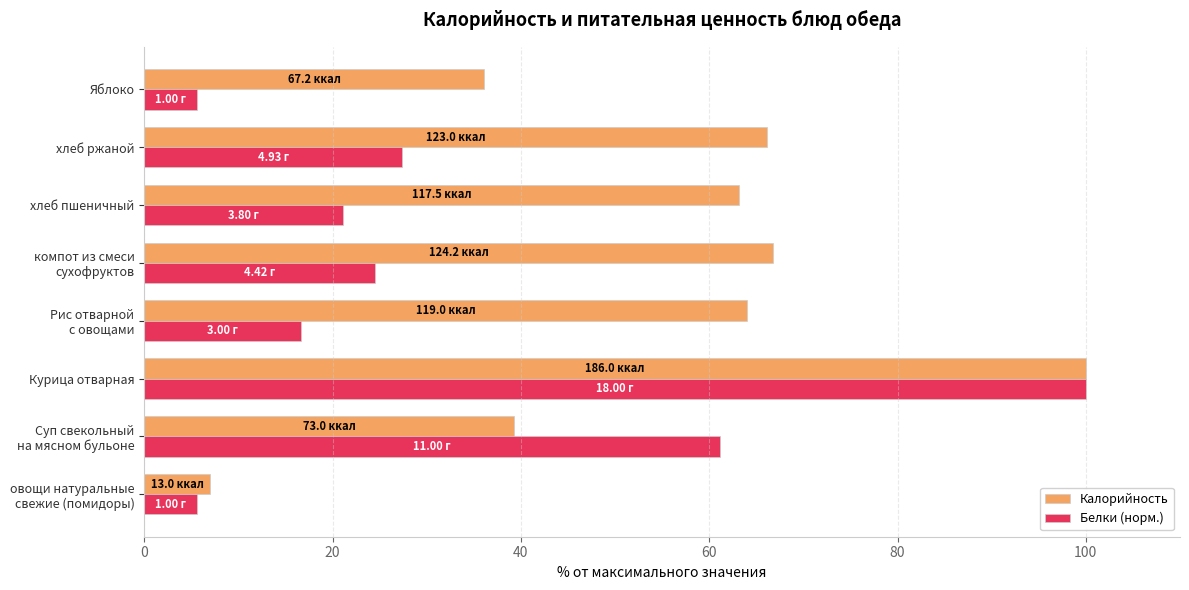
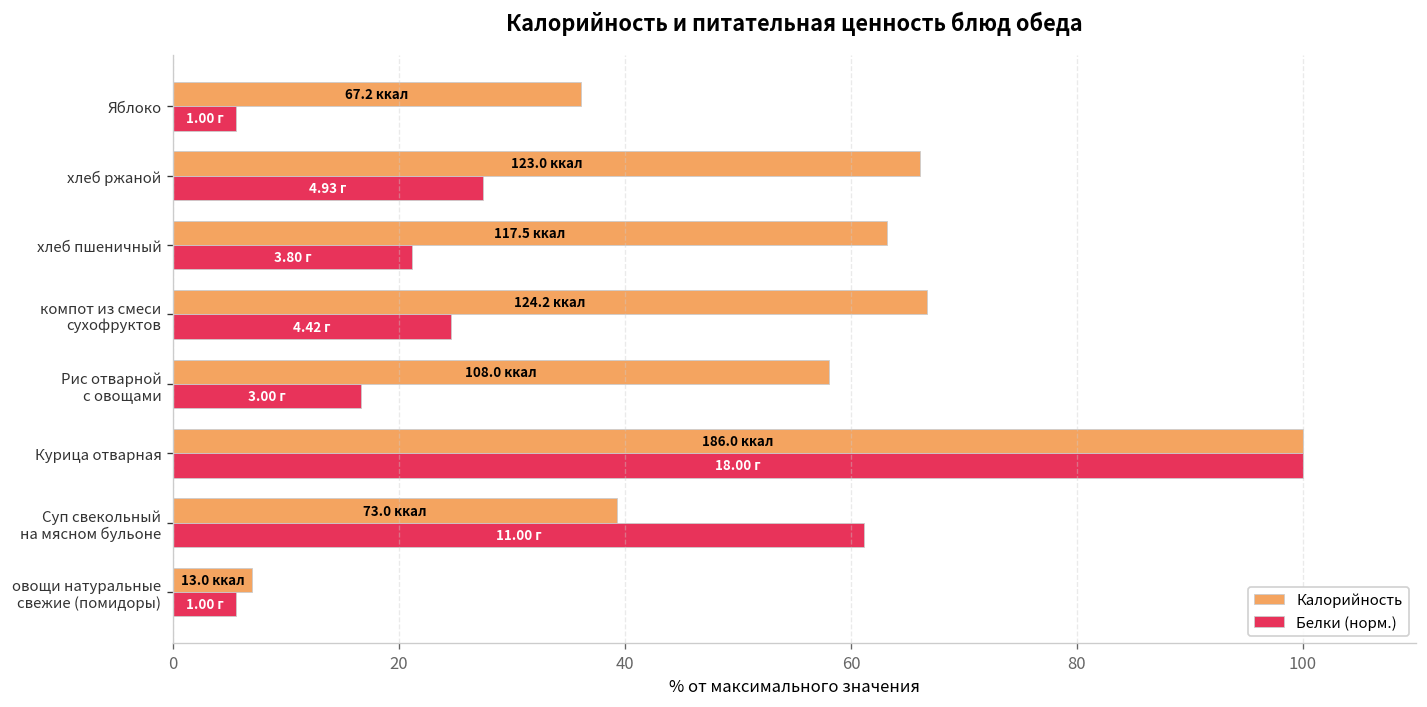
Калорийность, Рис отварной с овощами: 119.0 -> 108.0
